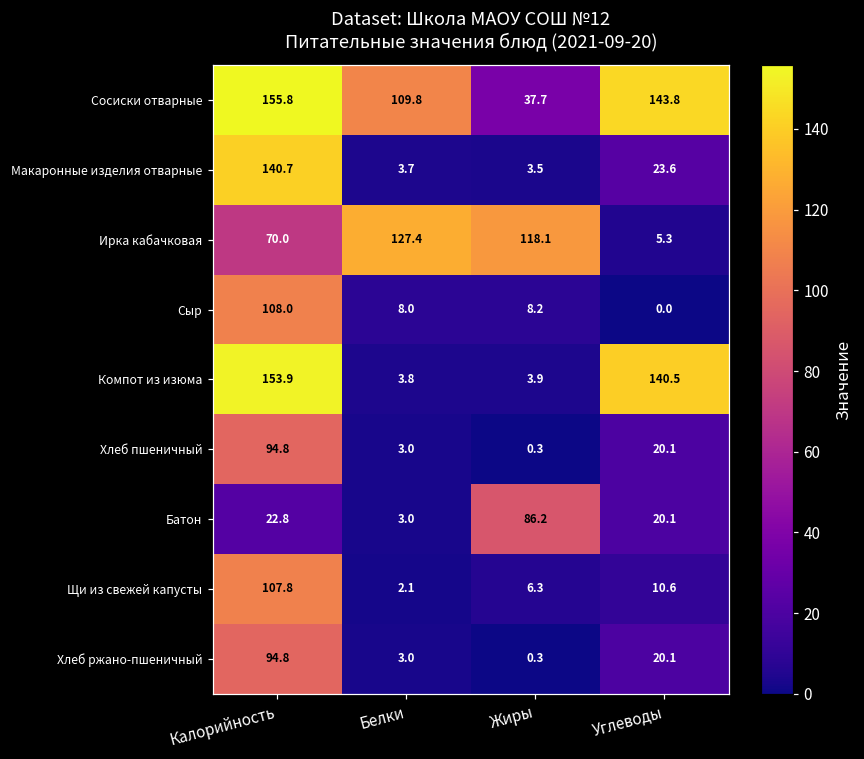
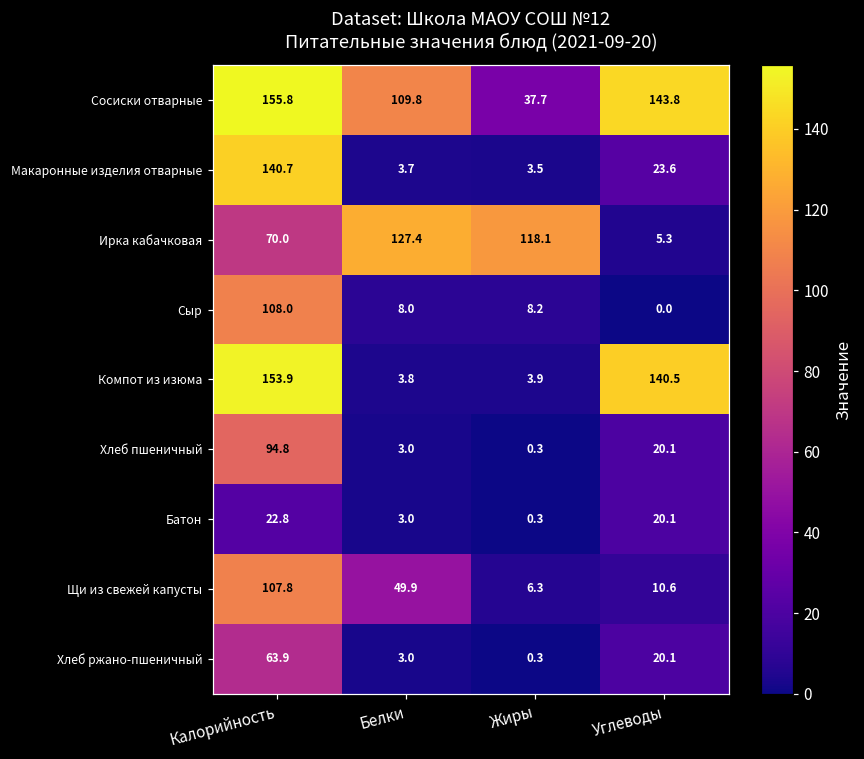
Батон, Жиры: 86.2 -> 0.3
Щи из свежей капусты, Белки: 2.1 -> 49.9
Хлеб ржано-пшеничный, Калорийность: 94.8 -> 63.9
